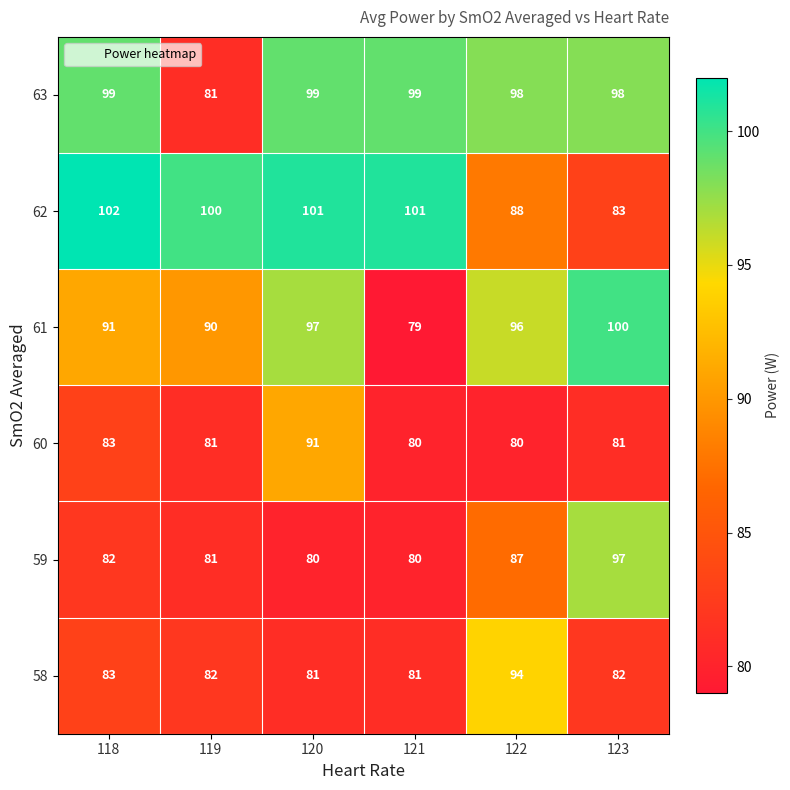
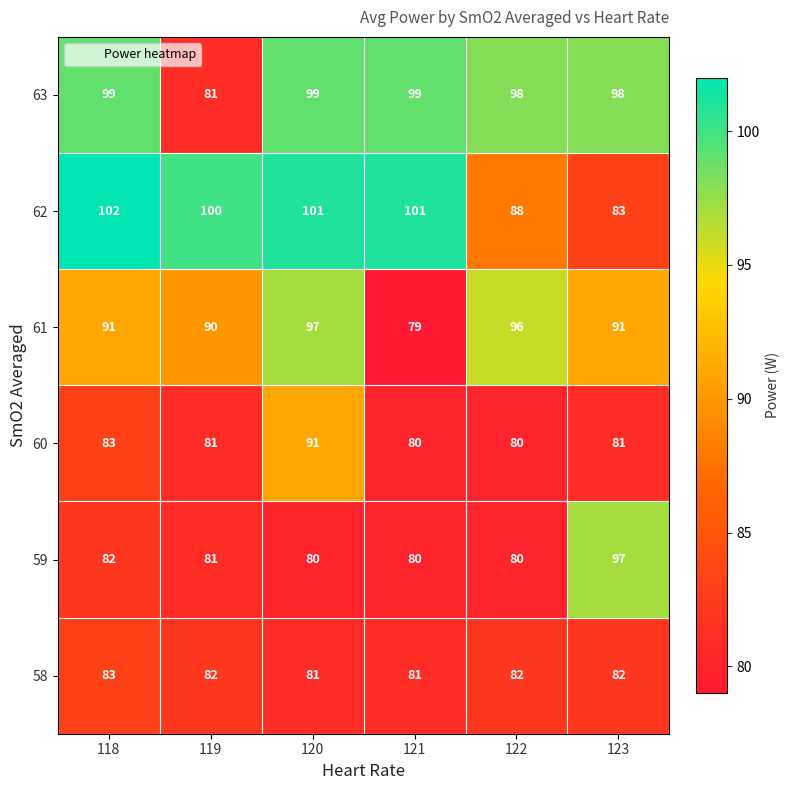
61, 123: 100 -> 91
59, 122: 87 -> 80
58, 122: 94 -> 82
